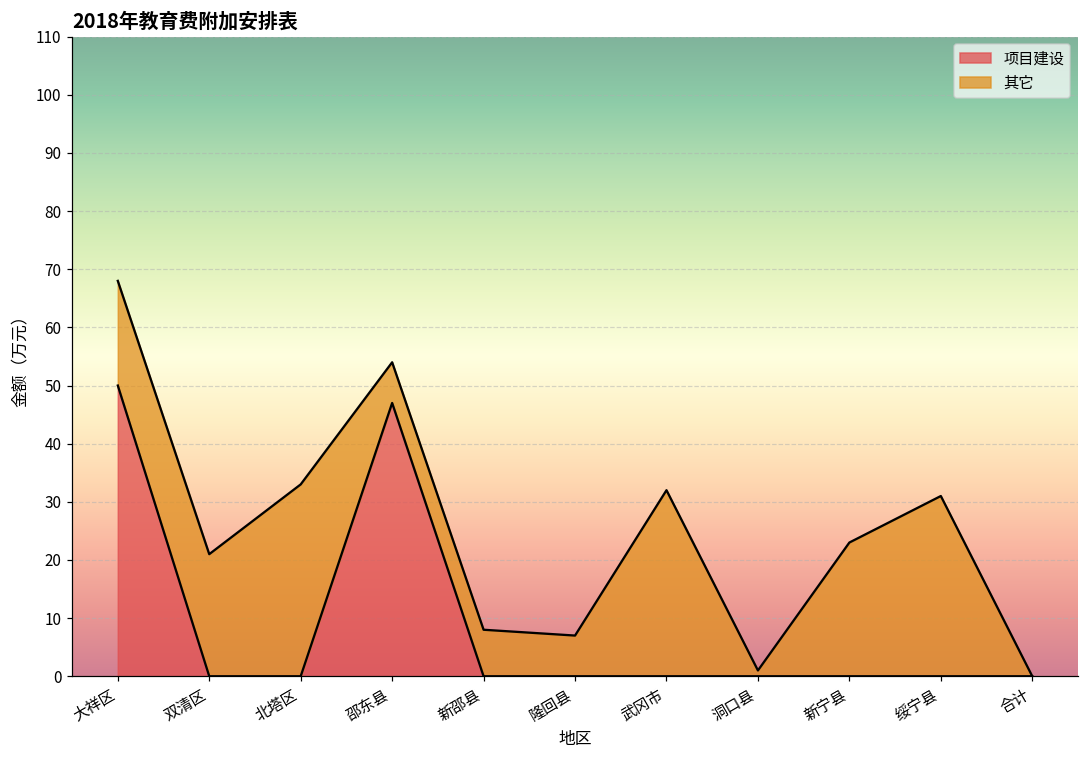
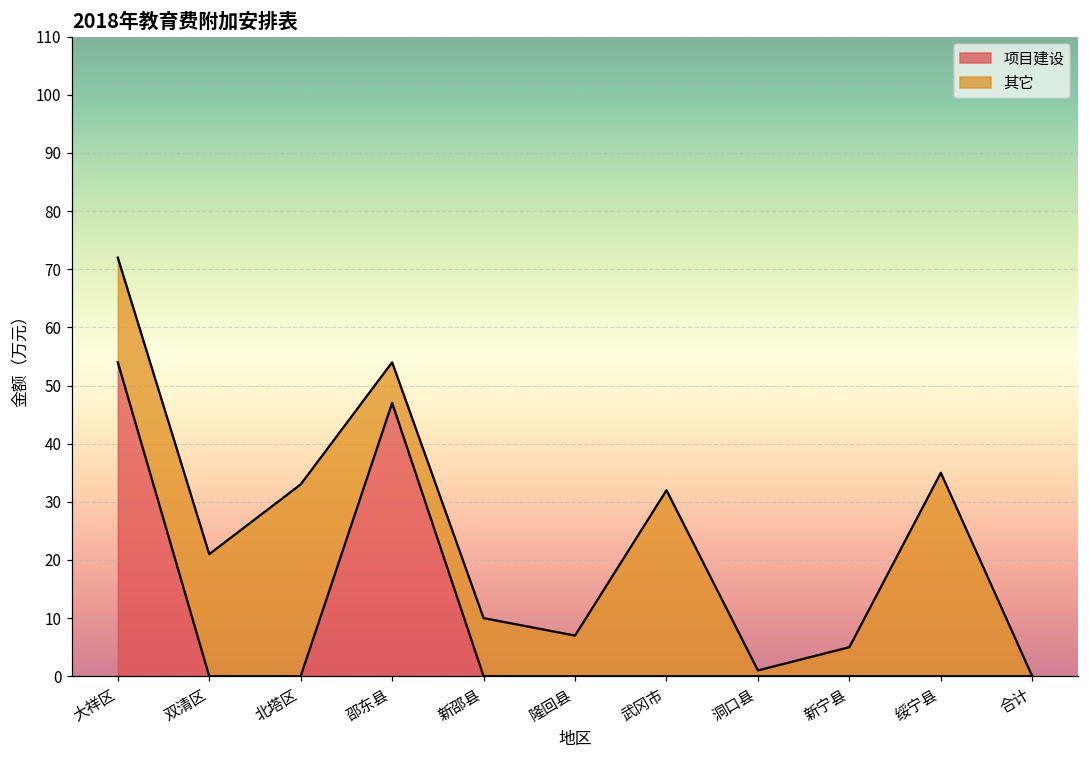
项目建设, 大祥区: 50 -> 54
其它, 新邵县: 8 -> 10
其它, 新宁县: 23 -> 5
其它, 绥宁县: 31 -> 35
